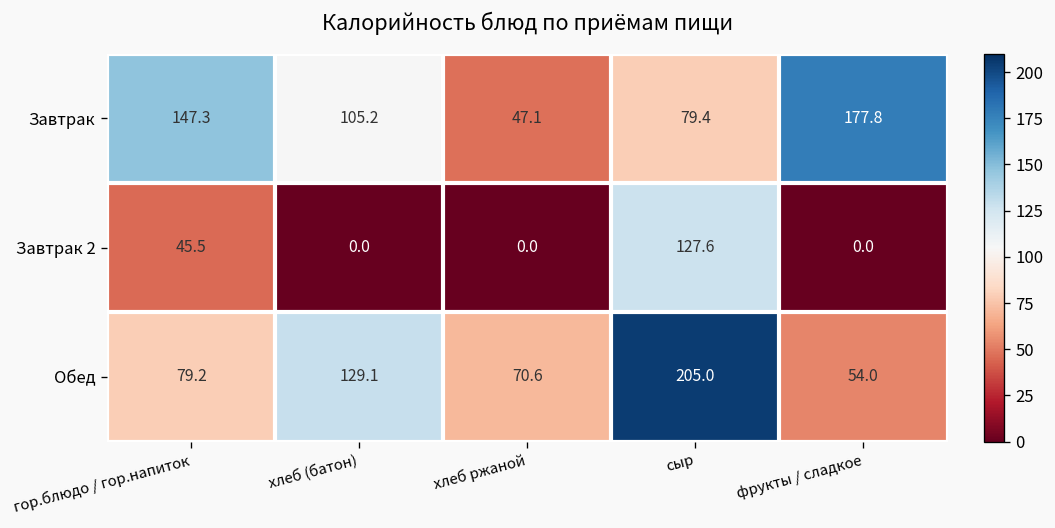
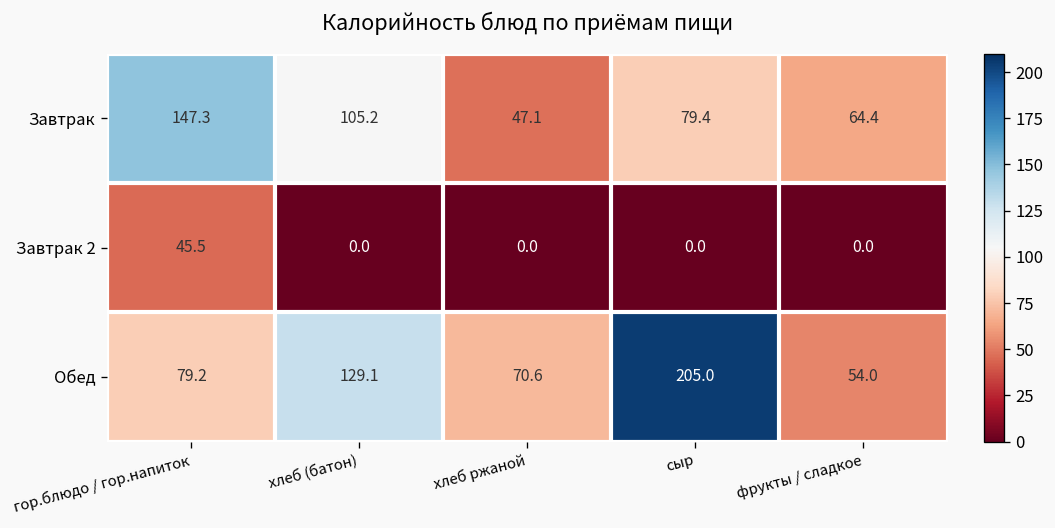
Завтрак, фрукты / сладкое: 177.8 -> 64.4
Завтрак 2, сыр: 127.6 -> 0.0
